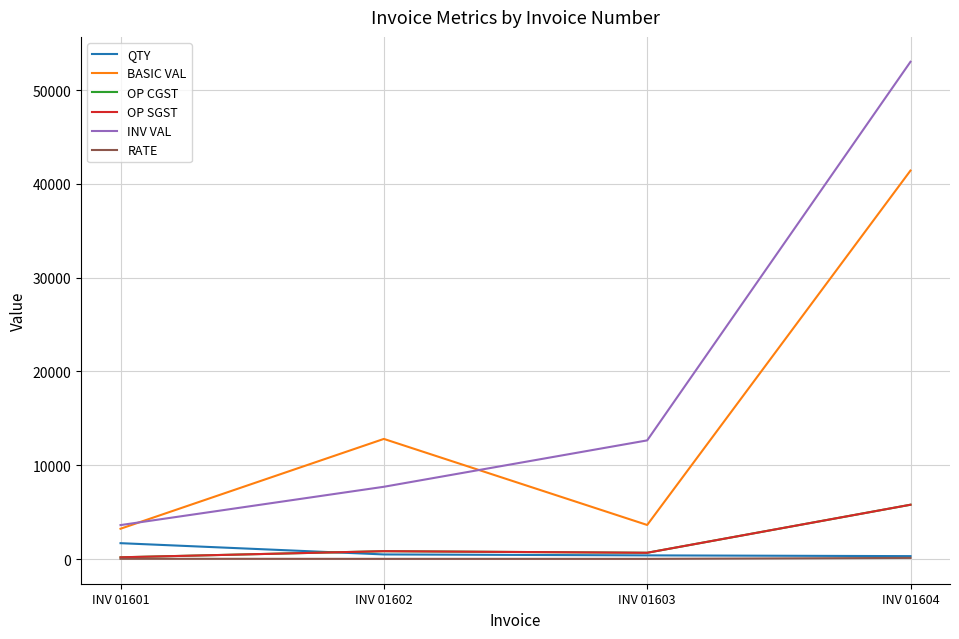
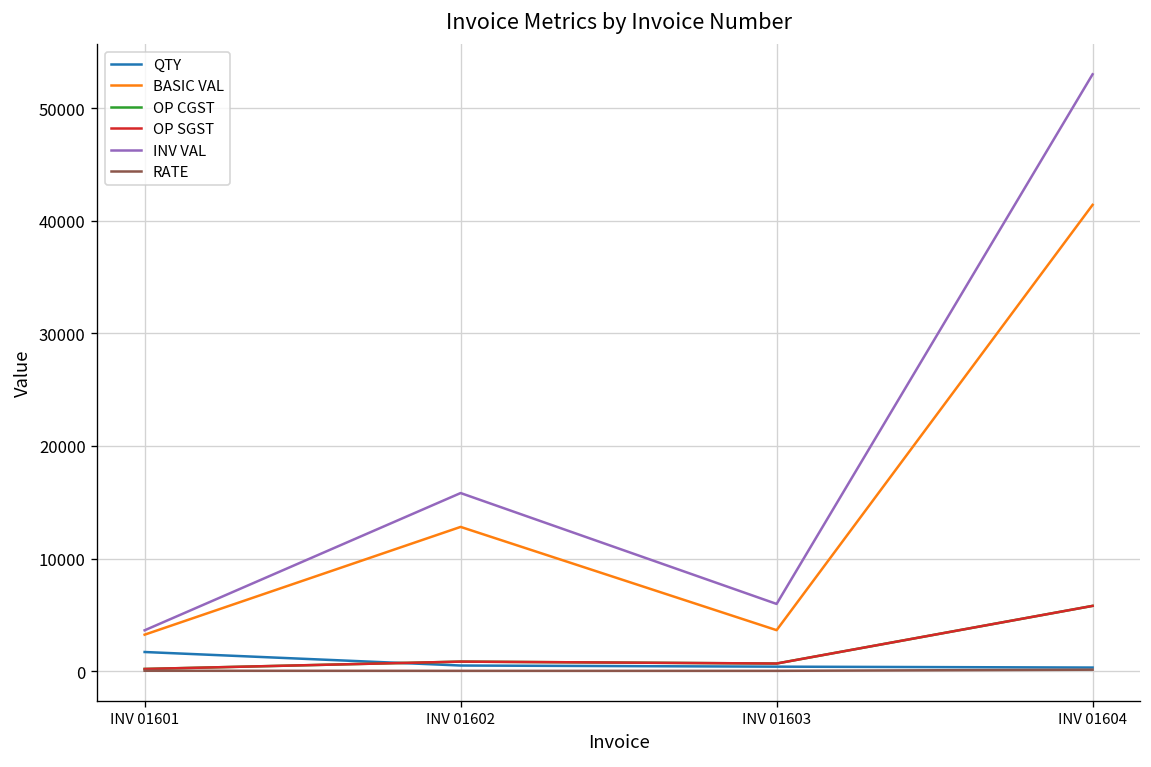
INV VAL, INV 01602: 8000 -> 16000
INV VAL, INV 01603: 13000 -> 6000
